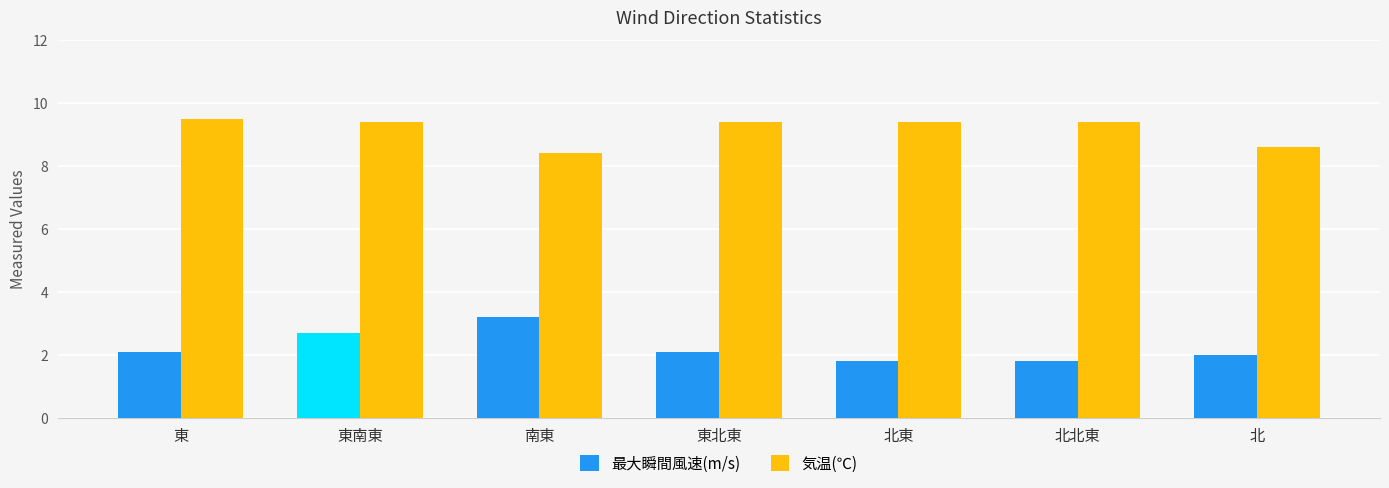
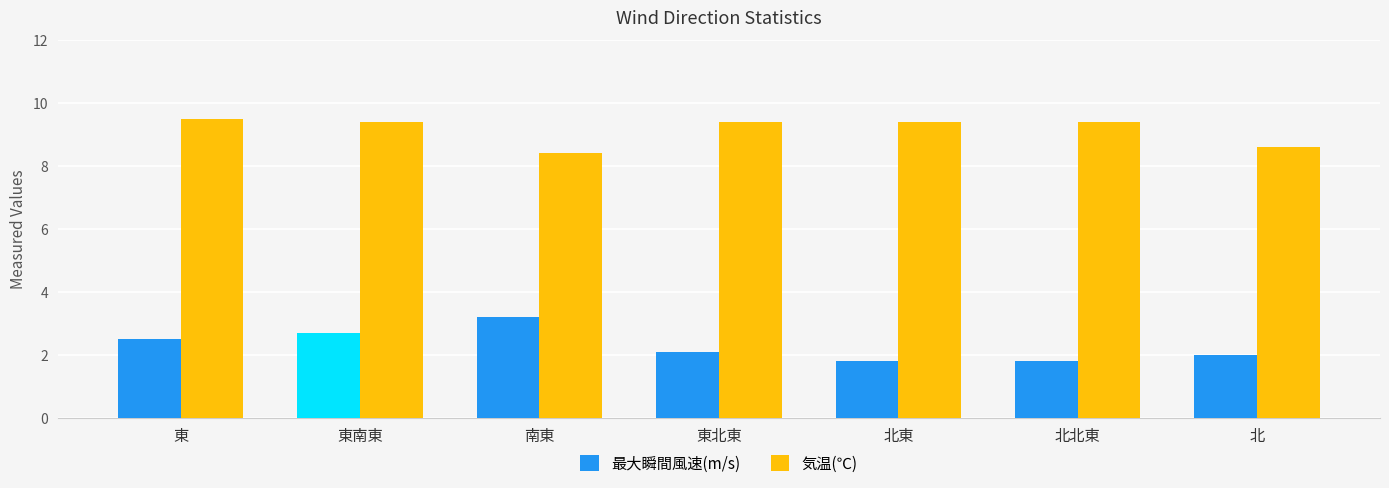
最大瞬間風速(m/s), 東: 2.1 -> 2.5
